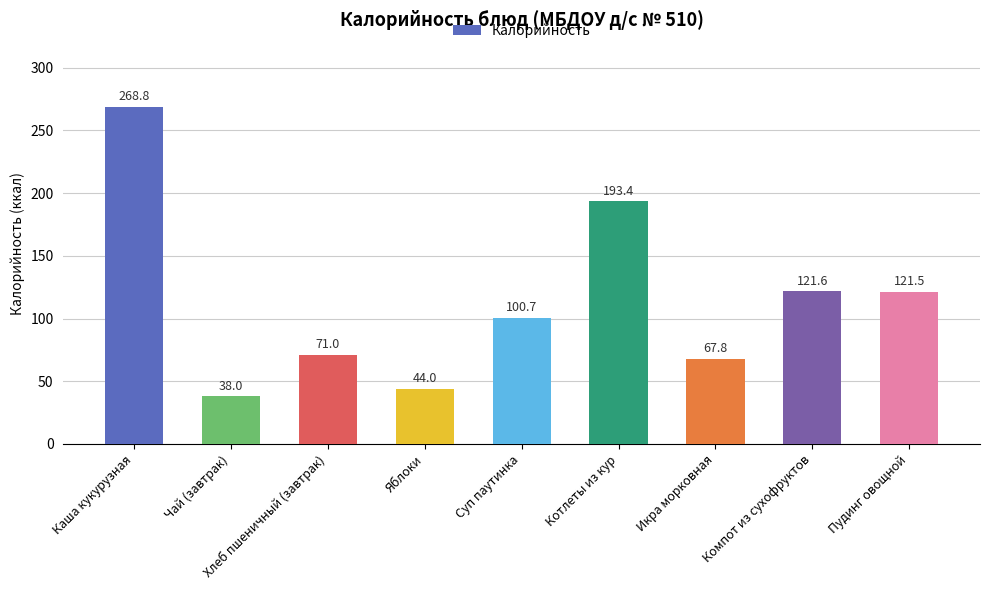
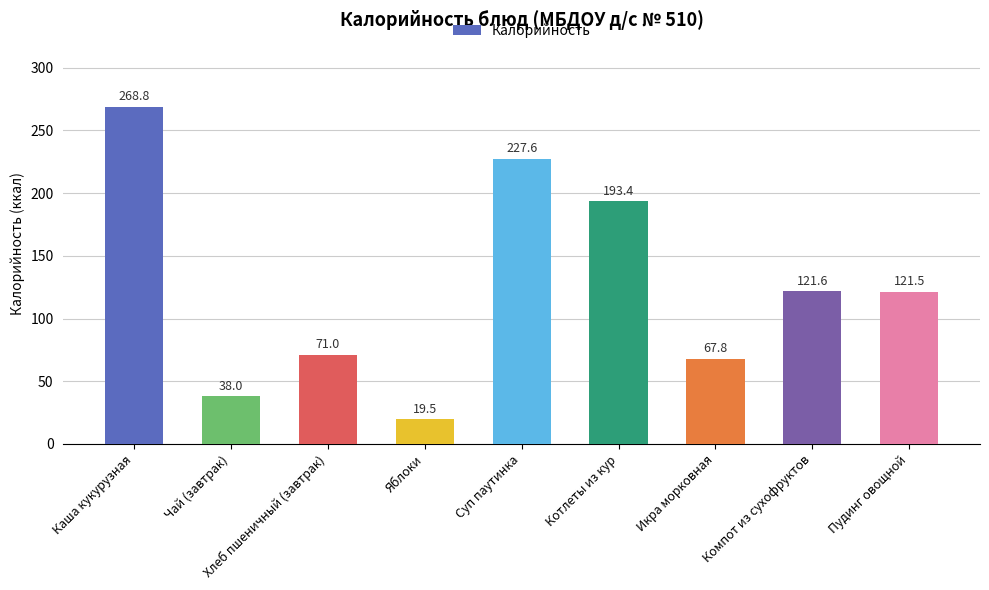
Яблоки: 44.0 -> 19.5
Суп паутинка: 100.7 -> 227.6
